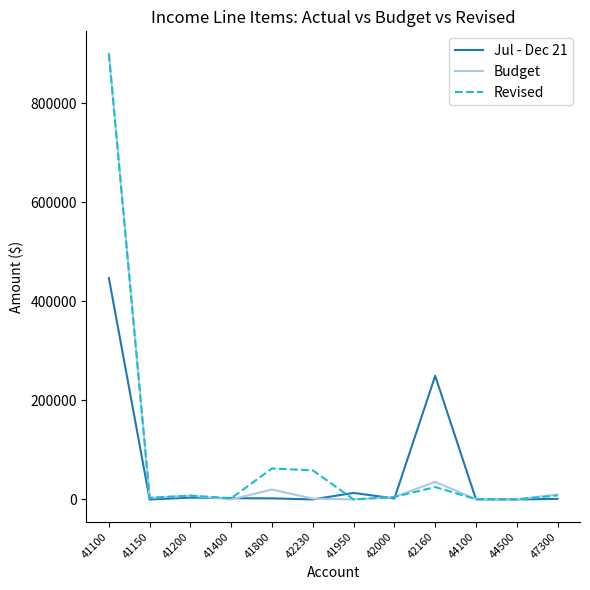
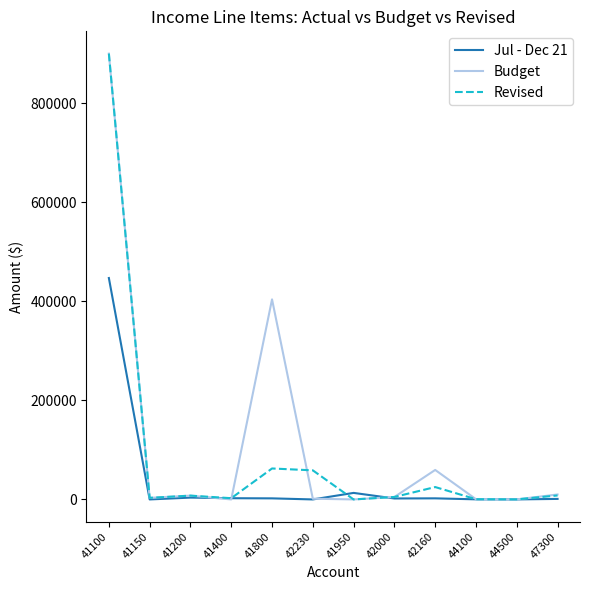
Budget, 41800: 20000 -> 400000
Jul - Dec 21, 42160: 250000 -> 0
Budget, 42160: 40000 -> 60000
